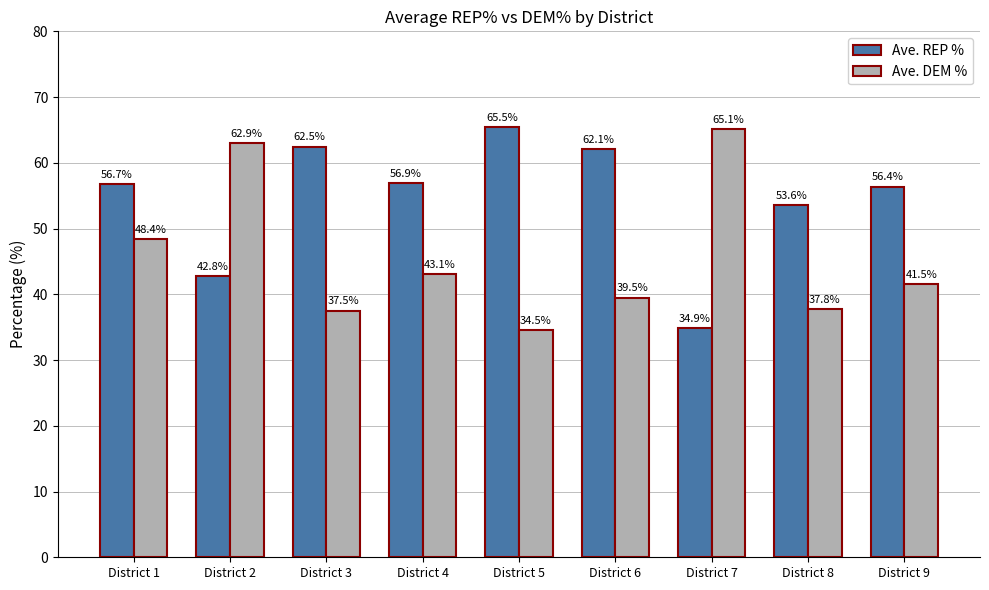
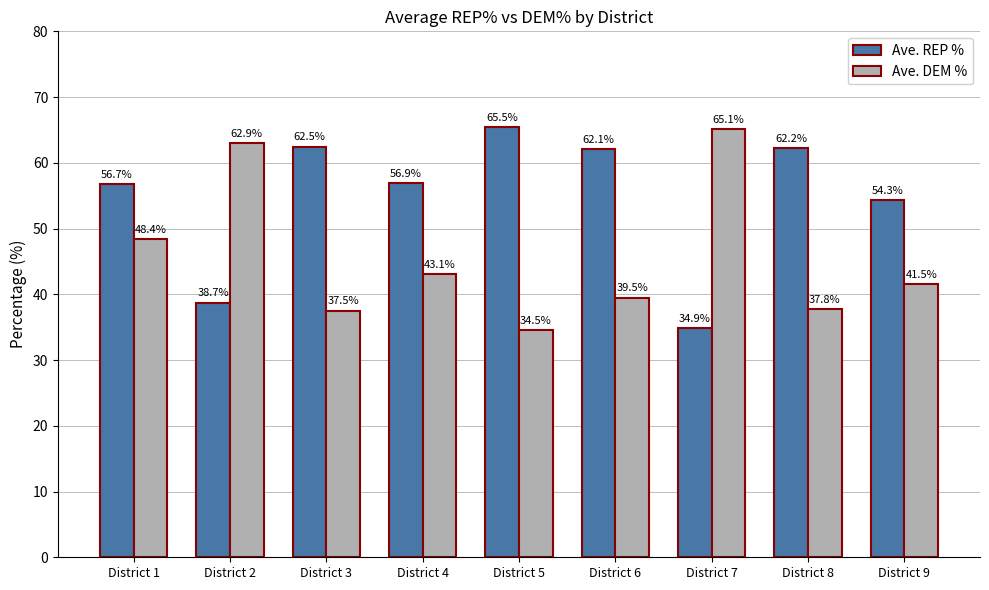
Ave. REP %, District 2: 42.8% -> 38.7%
Ave. REP %, District 8: 53.6% -> 62.2%
Ave. REP %, District 9: 56.4% -> 54.3%
